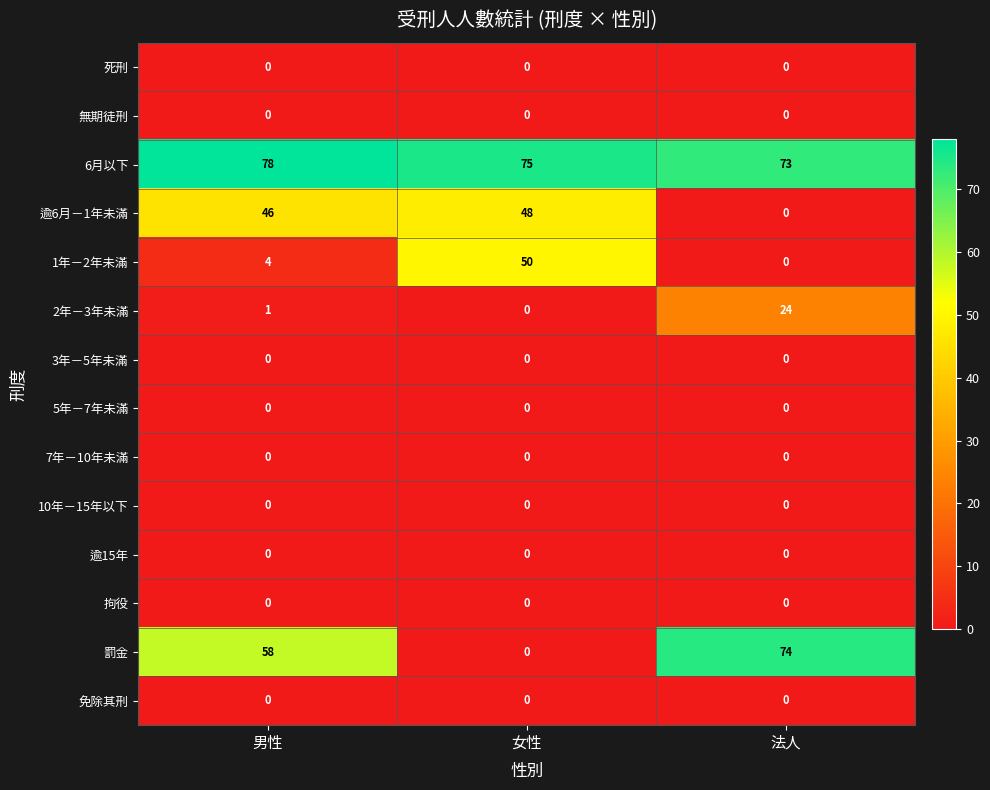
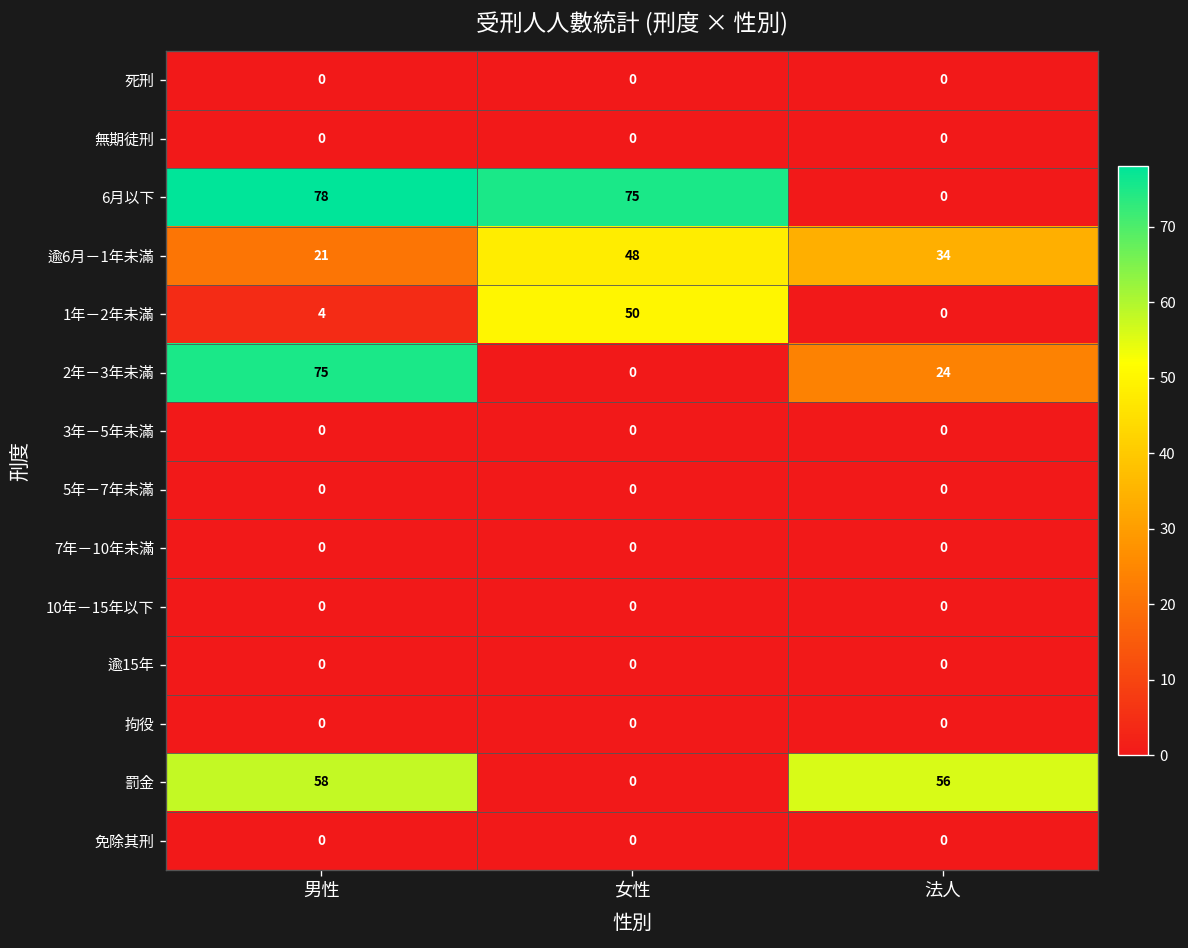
6月以下, 法人: 73 -> 0
逾6月－1年未滿, 男性: 46 -> 21
逾6月－1年未滿, 法人: 0 -> 34
2年－3年未滿, 男性: 1 -> 75
罰金, 法人: 74 -> 56
